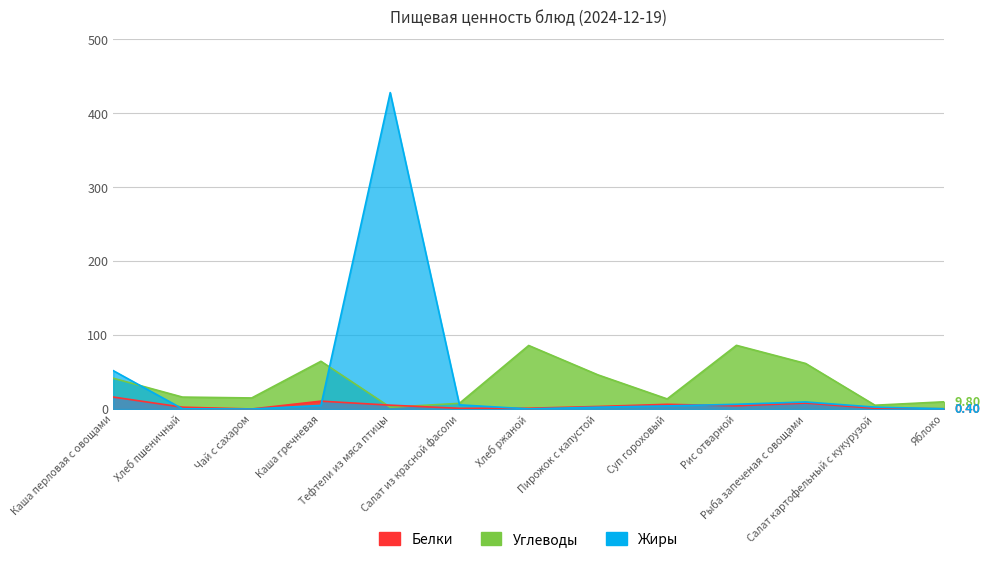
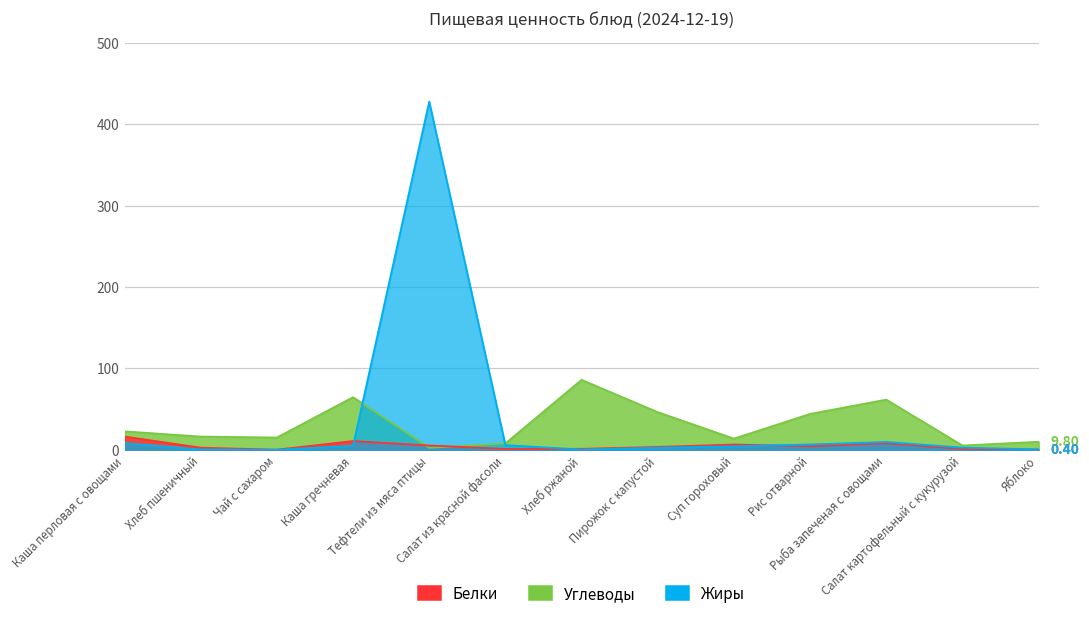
Углеводы, Каша перловая с овощами: 40 -> 20
Жиры, Каша перловая с овощами: 50 -> 10
Углеводы, Рис отварной: 90 -> 40
